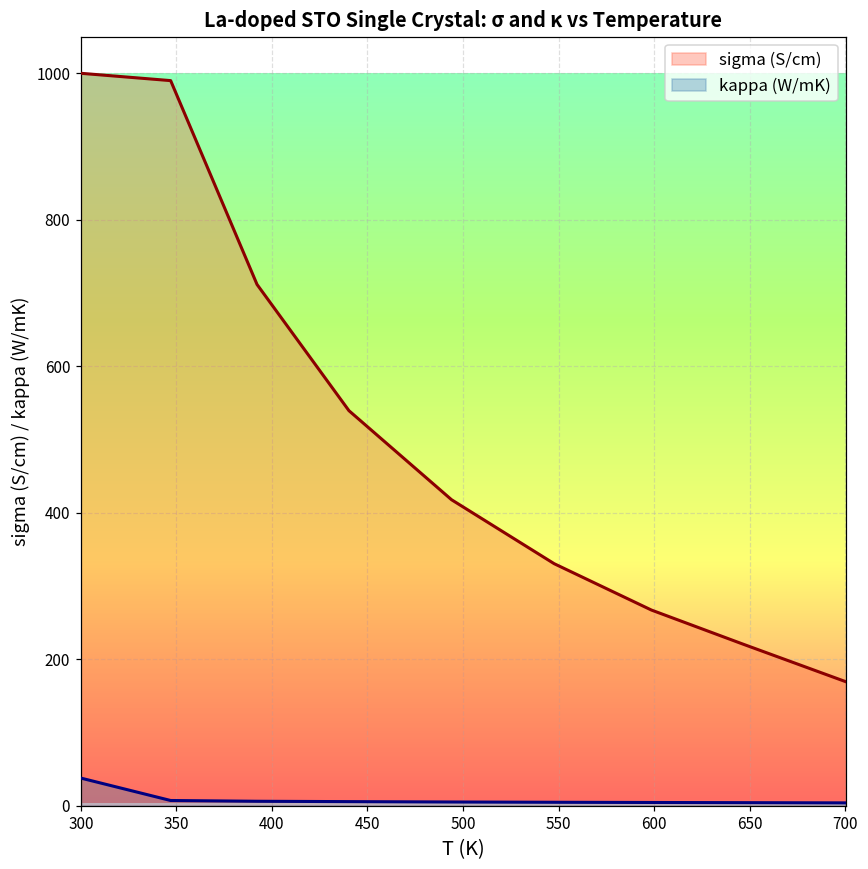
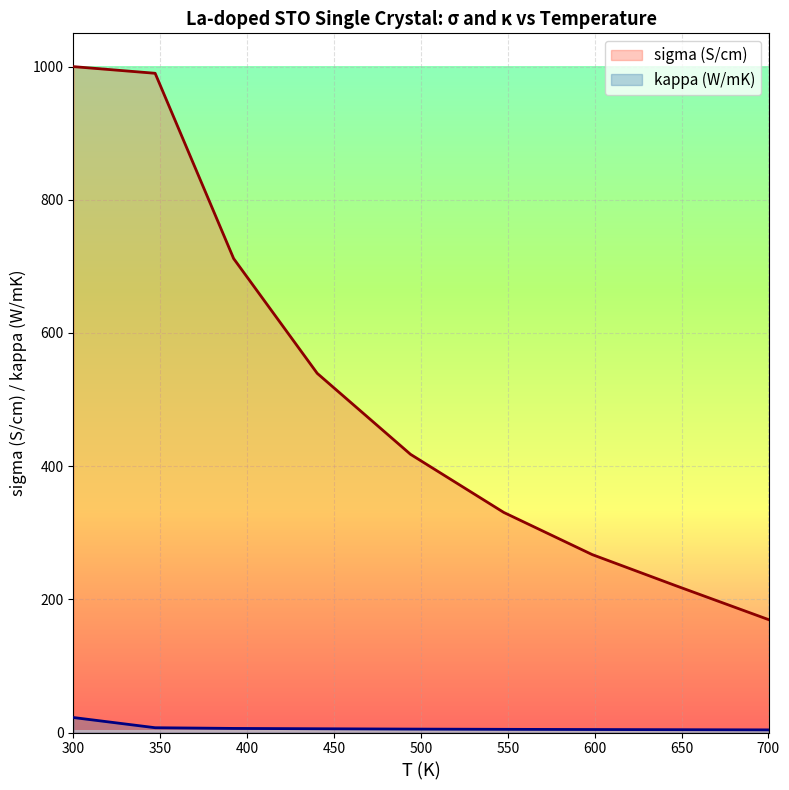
kappa (W/mK), 300: 40 -> 20
